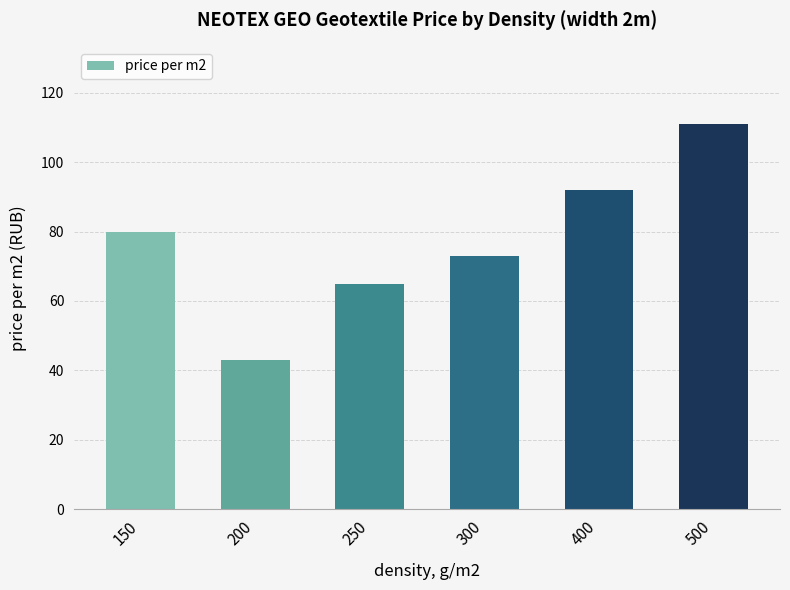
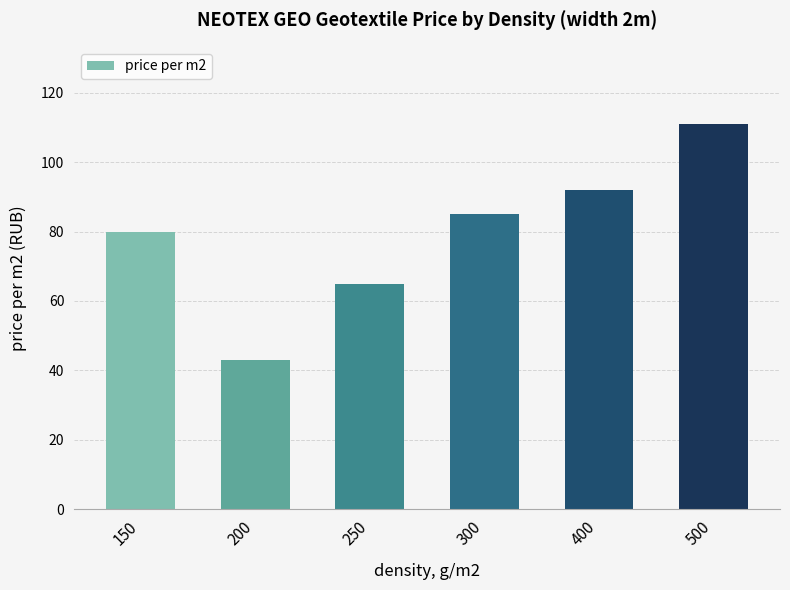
300: 73 -> 85
